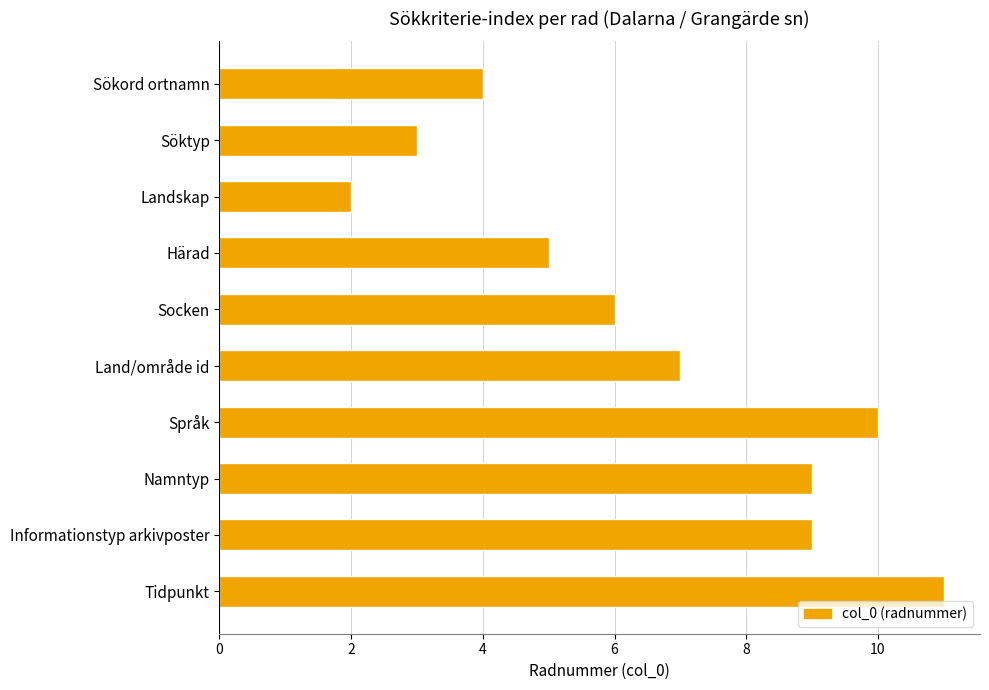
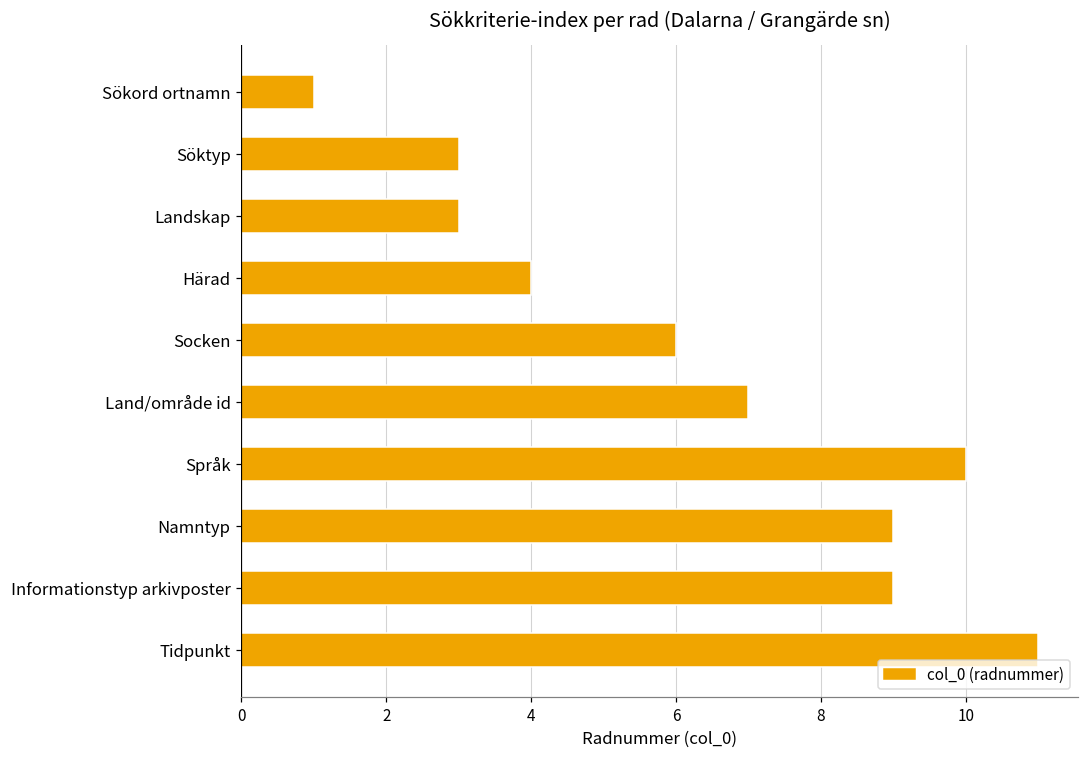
Sökord ortnamn: 4 -> 1
Landskap: 2 -> 3
Härad: 5 -> 4
